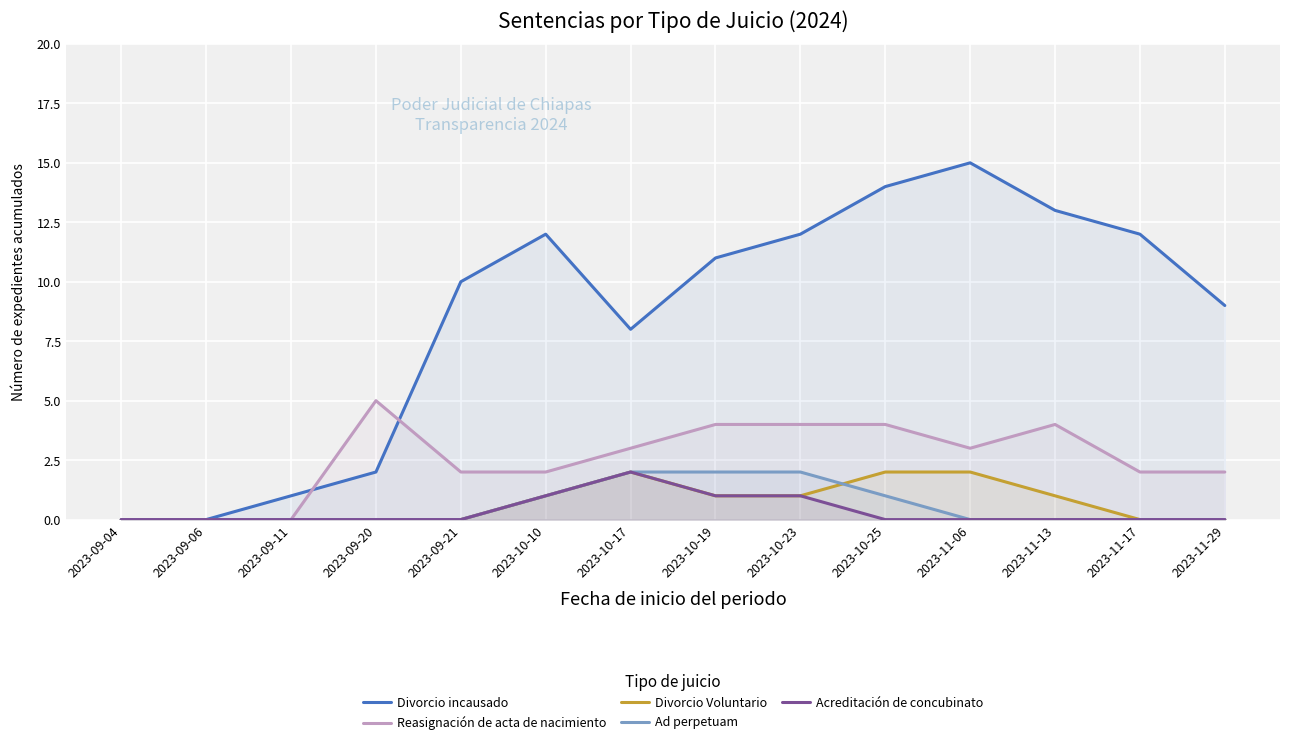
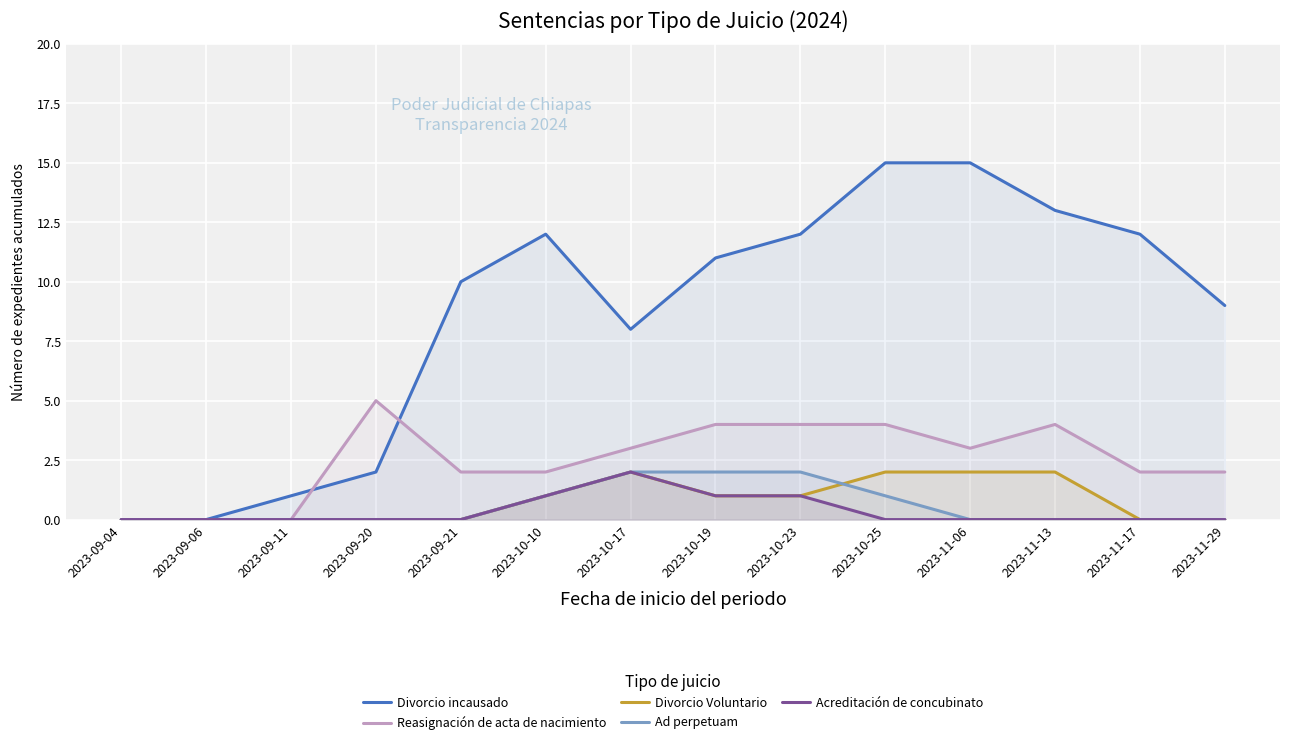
Divorcio incausado, 2023-10-25: 14 -> 15
Divorcio Voluntario, 2023-11-13: 1 -> 2
